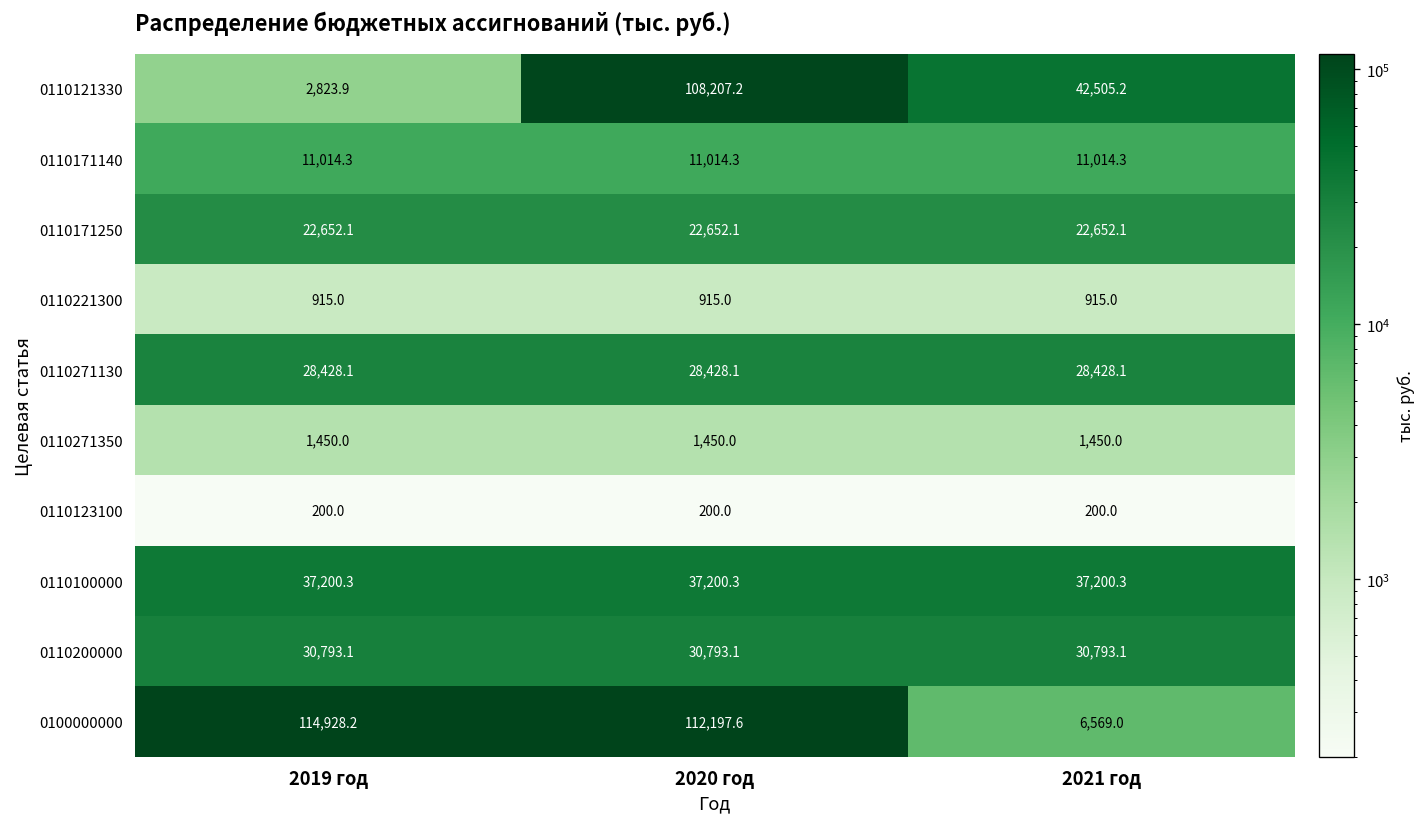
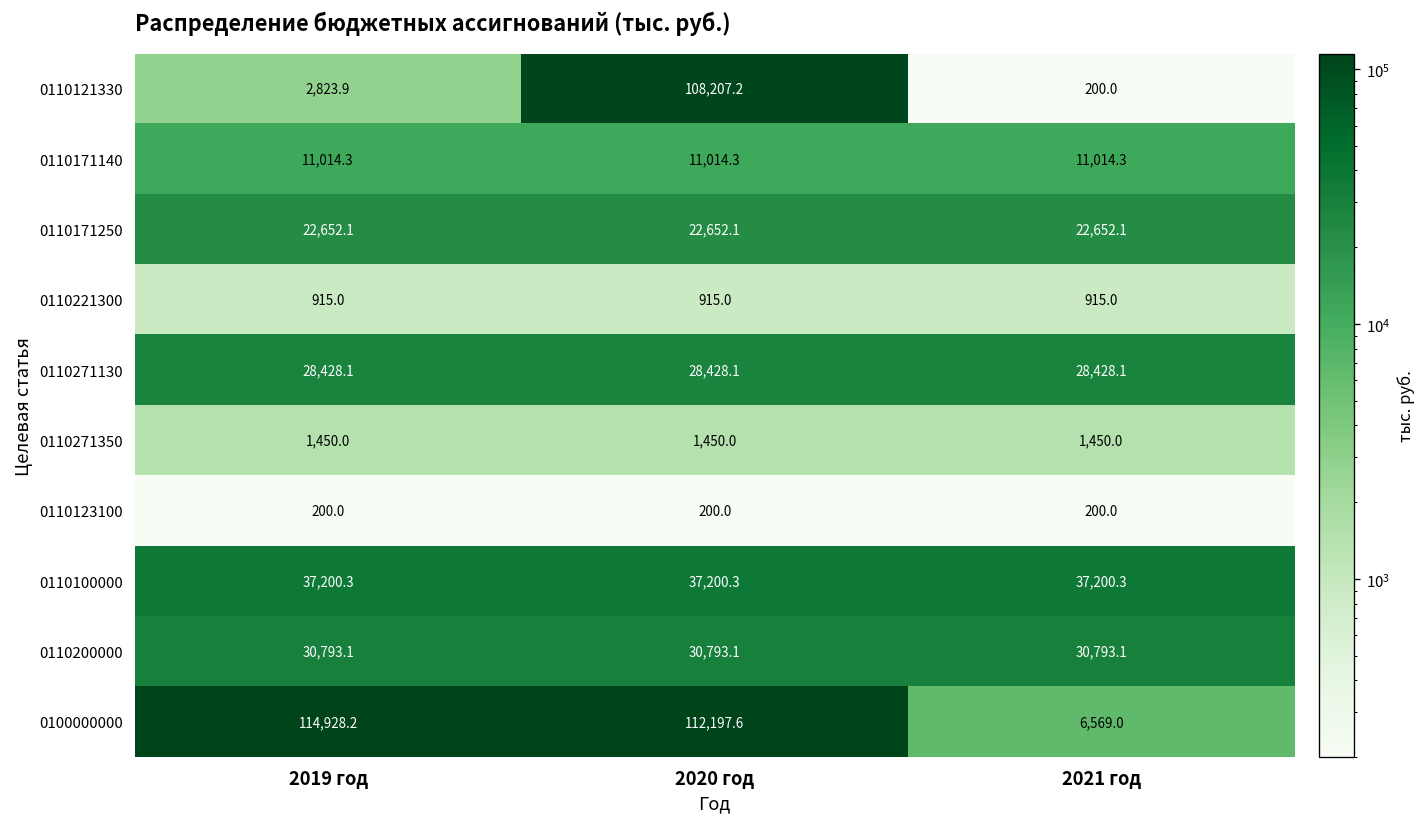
0110121330, 2021 год: 42,505.2 -> 200.0
